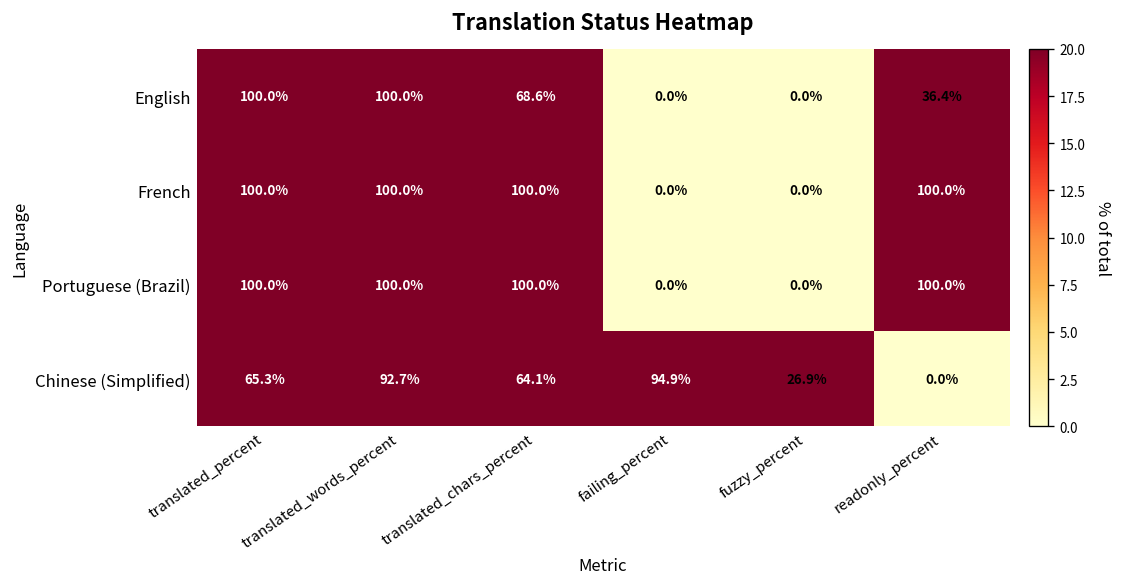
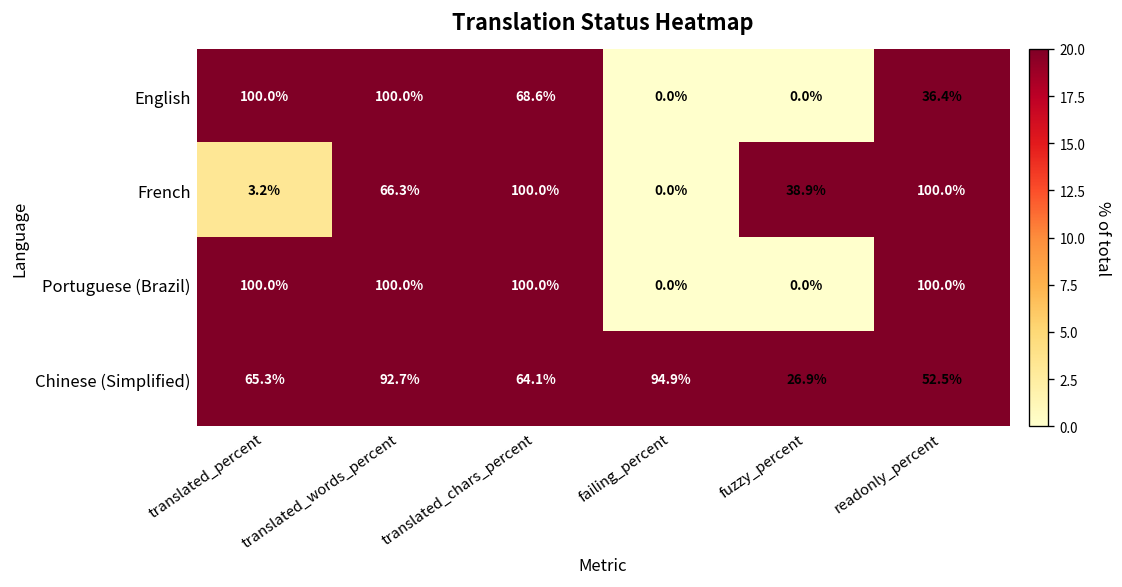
French, translated_percent: 100.0% -> 3.2%
French, translated_words_percent: 100.0% -> 66.3%
French, fuzzy_percent: 0.0% -> 38.9%
Chinese (Simplified), readonly_percent: 0.0% -> 52.5%
